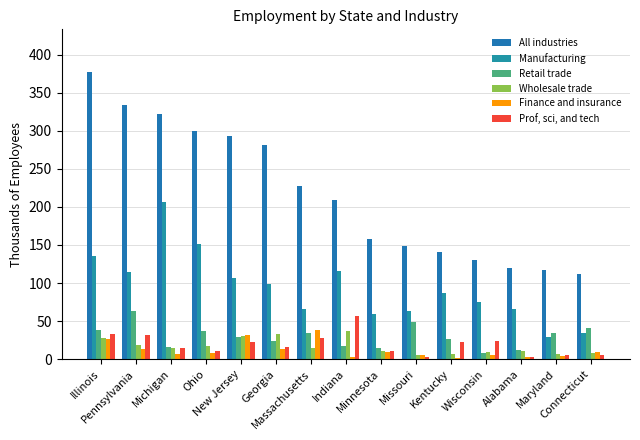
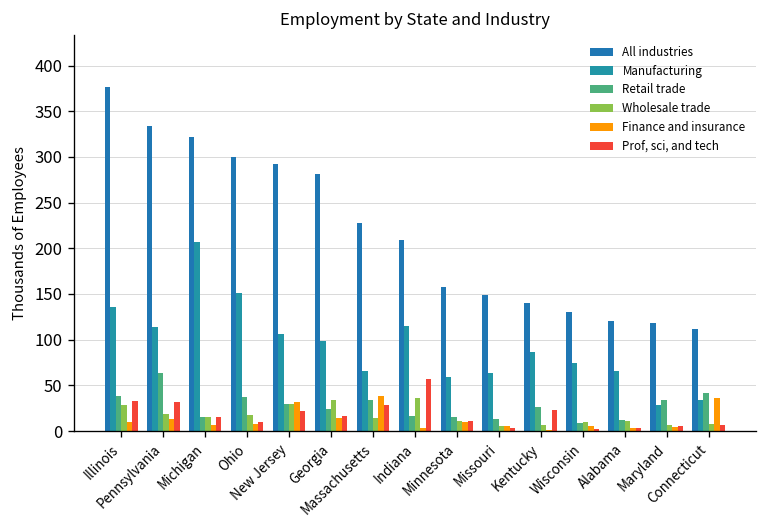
Finance and insurance, Illinois: 30 -> 10
Retail trade, Missouri: 50 -> 10
Prof, sci, and tech, Wisconsin: 20 -> 0
Finance and insurance, Connecticut: 10 -> 40
